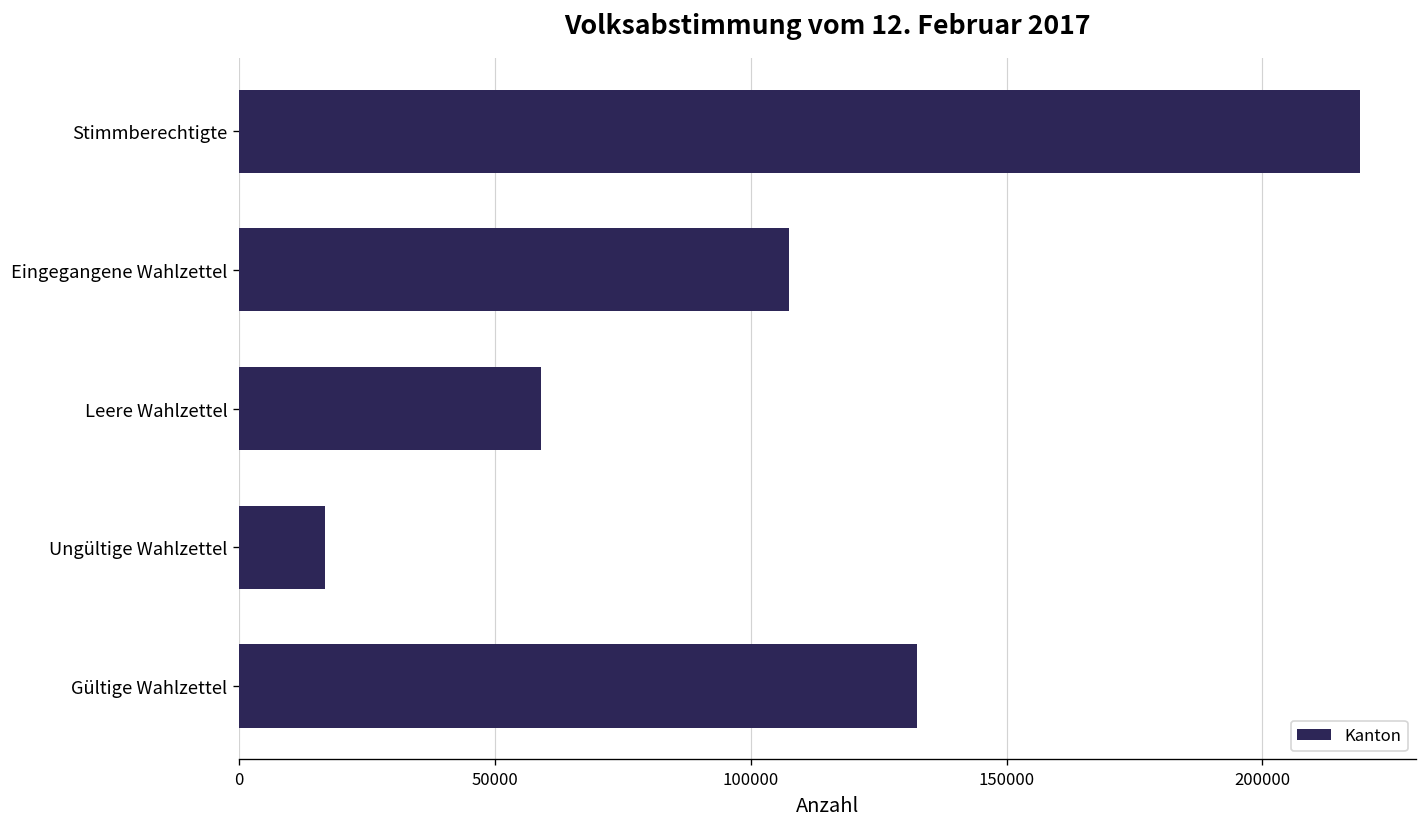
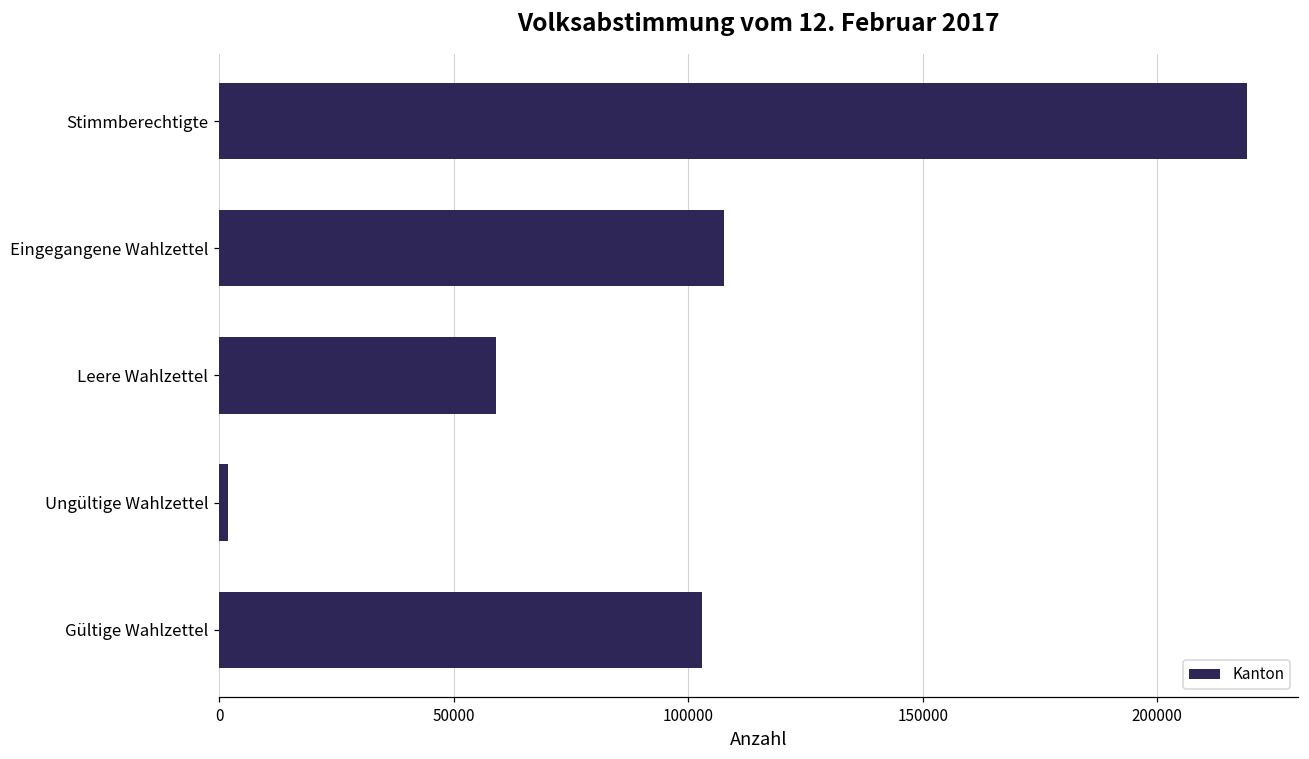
Ungültige Wahlzettel: 17000 -> 2000
Gültige Wahlzettel: 132000 -> 103000
